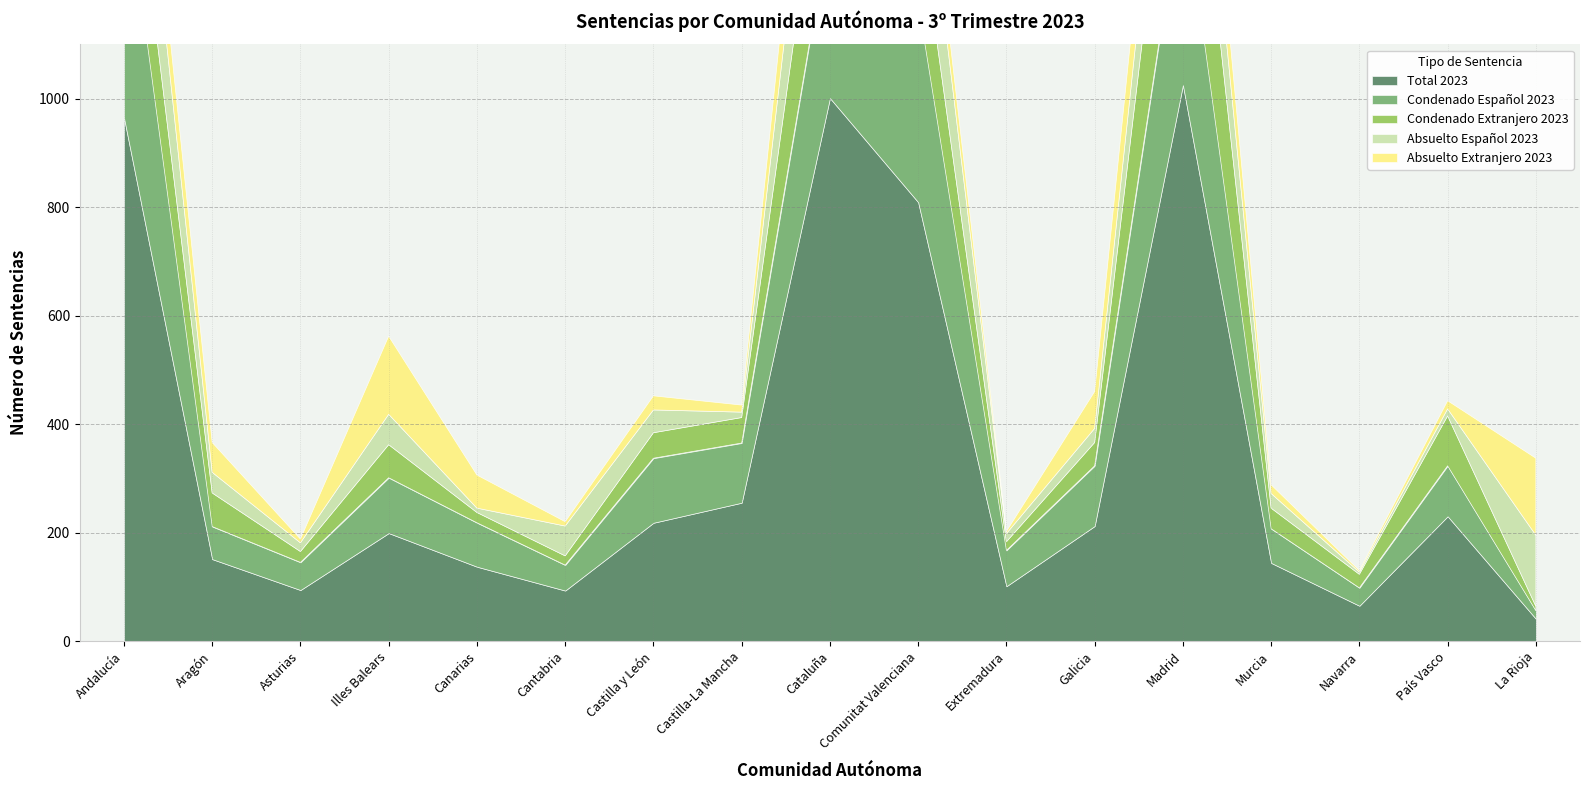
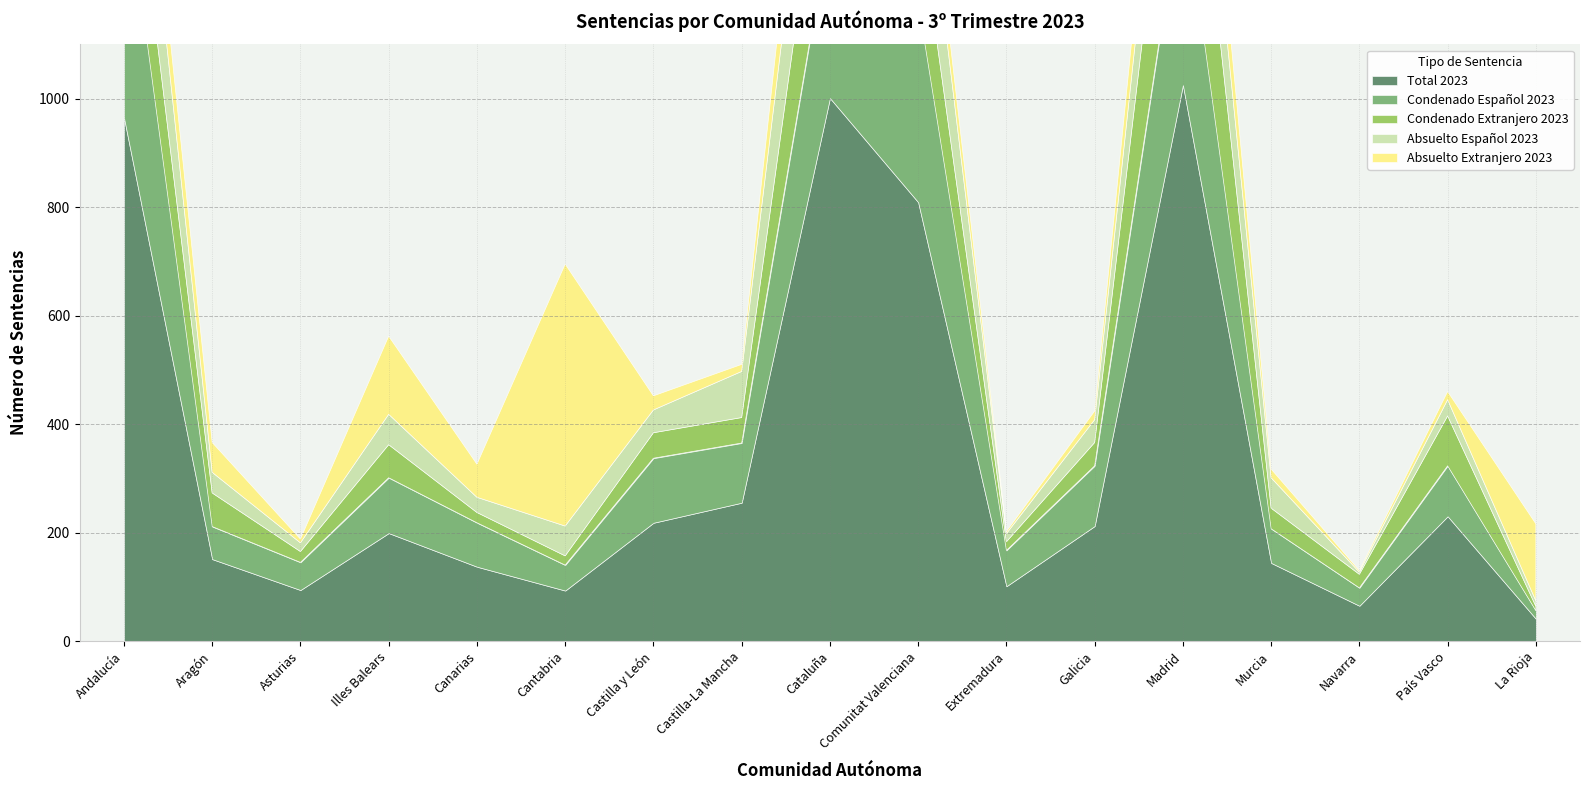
Absuelto Español 2023, Canarias: 10 -> 30
Absuelto Extranjero 2023, Cantabria: 10 -> 480
Absuelto Español 2023, Castilla-La Mancha: 10 -> 90
Absuelto Español 2023, Galicia: 30 -> 40
Absuelto Extranjero 2023, Galicia: 70 -> 20
Absuelto Español 2023, Murcia: 30 -> 60
Absuelto Español 2023, País Vasco: 10 -> 30
Absuelto Español 2023, La Rioja: 130 -> 10
